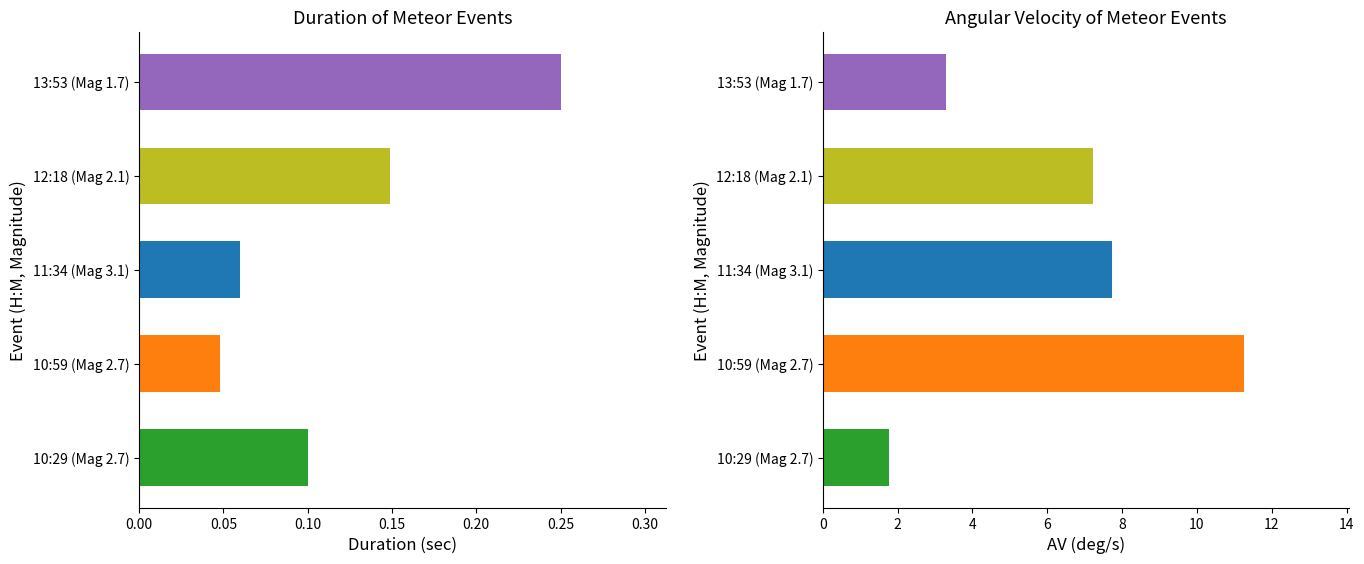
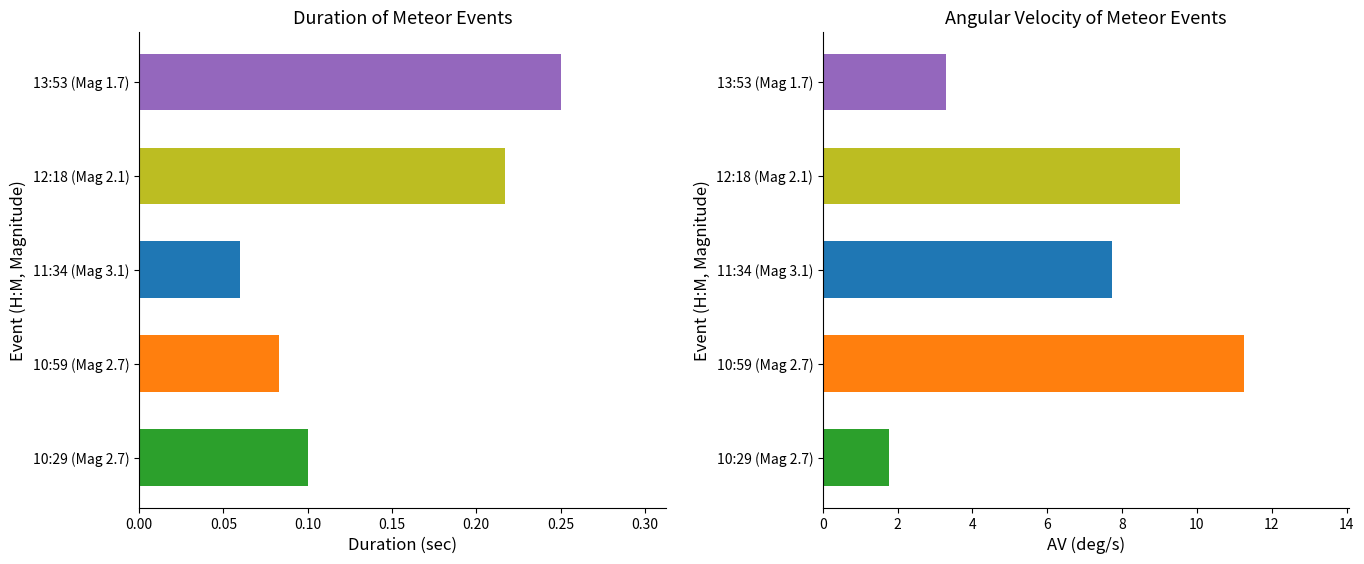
Duration of Meteor Events, 12:18 (Mag 2.1): 0.149 -> 0.217
Duration of Meteor Events, 10:59 (Mag 2.7): 0.048 -> 0.083
Angular Velocity of Meteor Events, 12:18 (Mag 2.1): 7.2 -> 9.6
